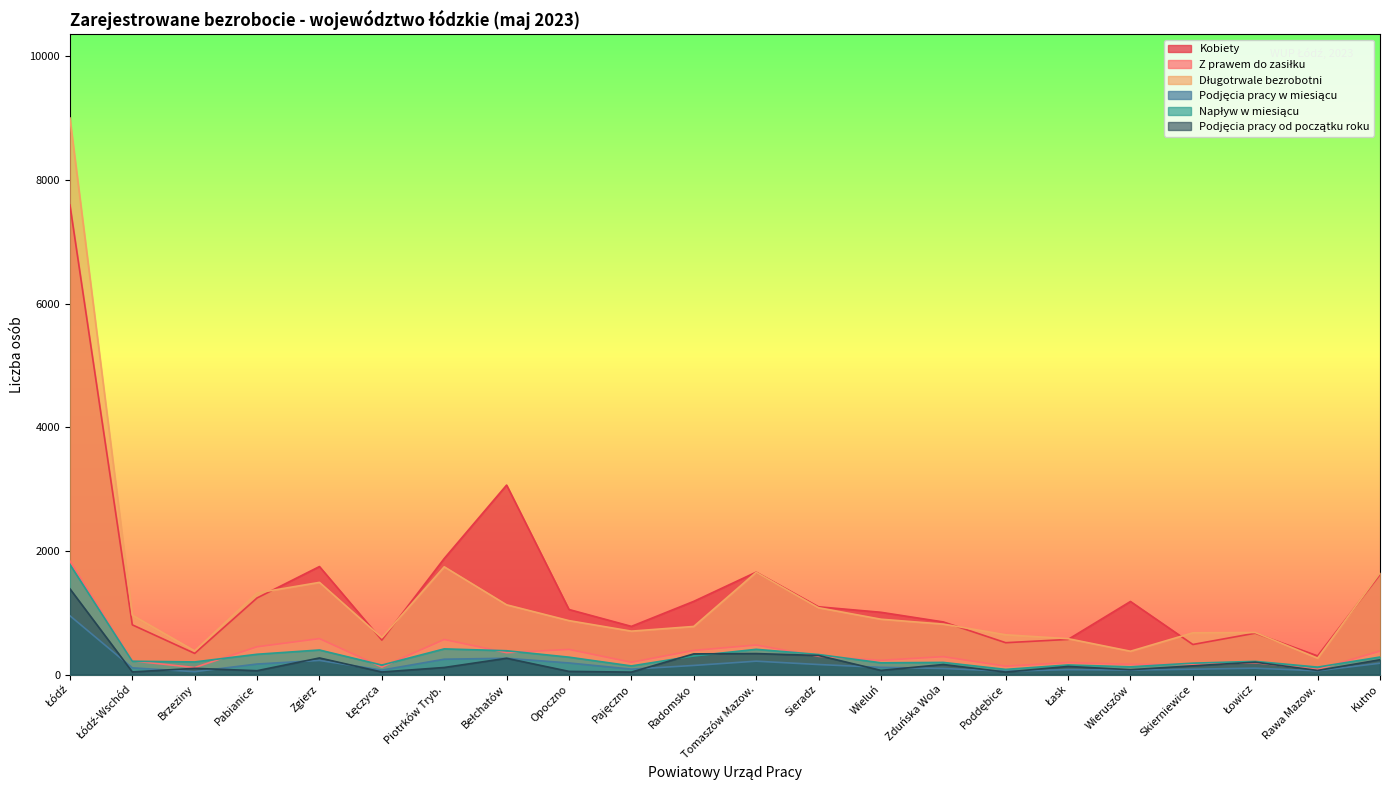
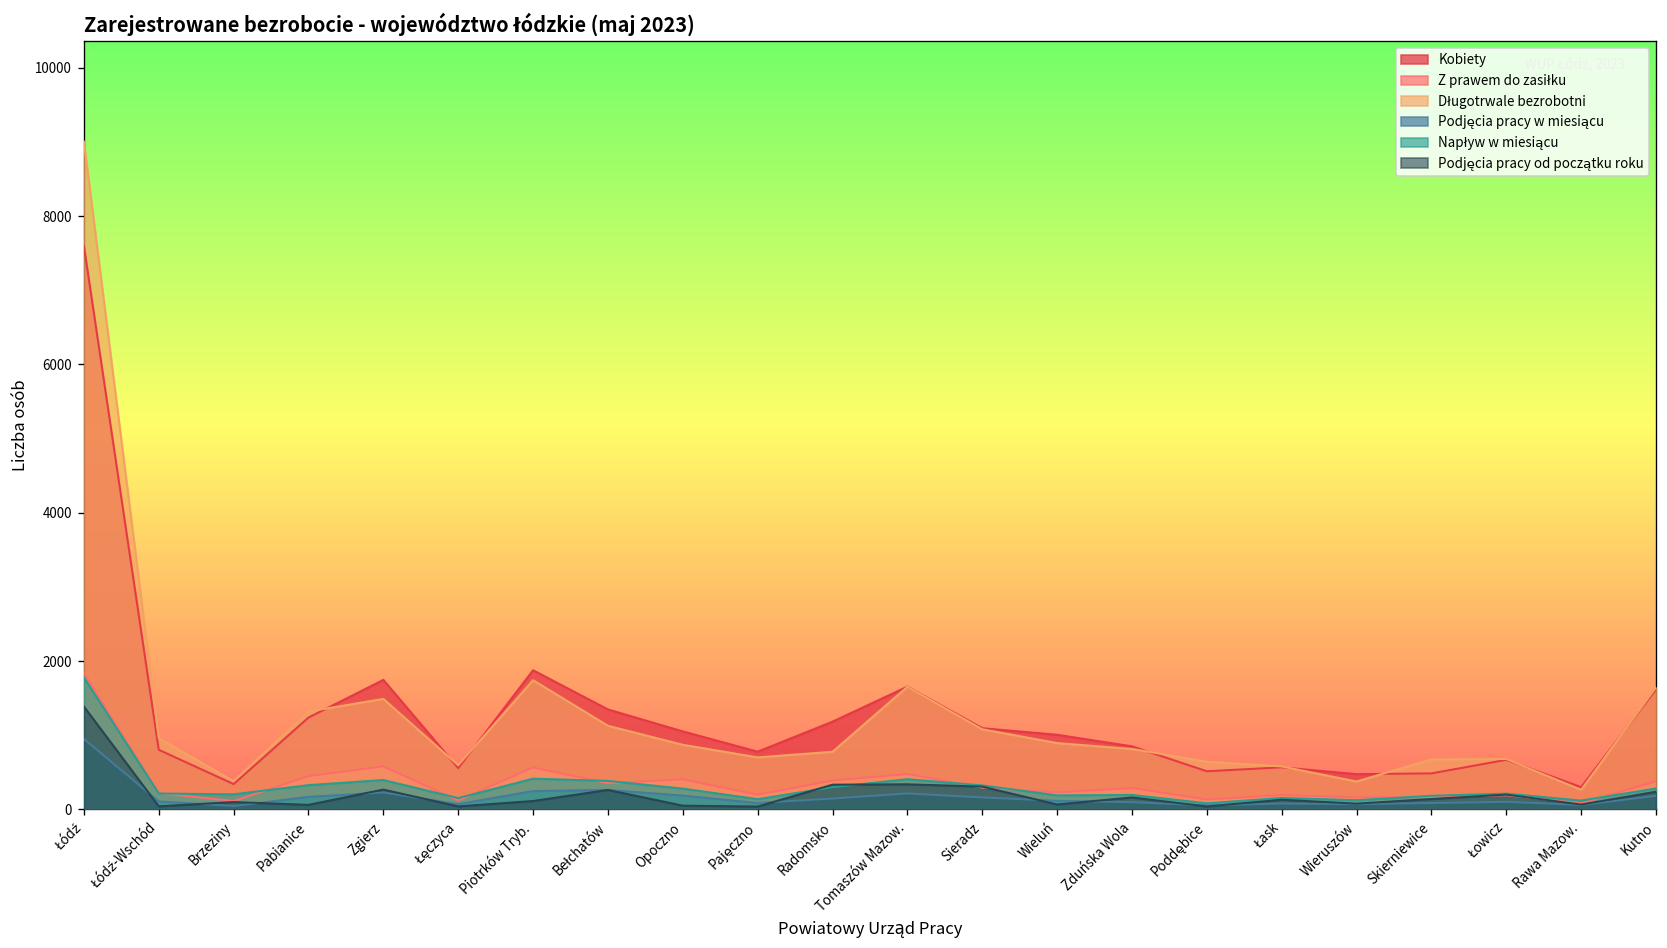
Kobiety, Bełchatów: 3100 -> 1300
Kobiety, Wieruszów: 1200 -> 500
